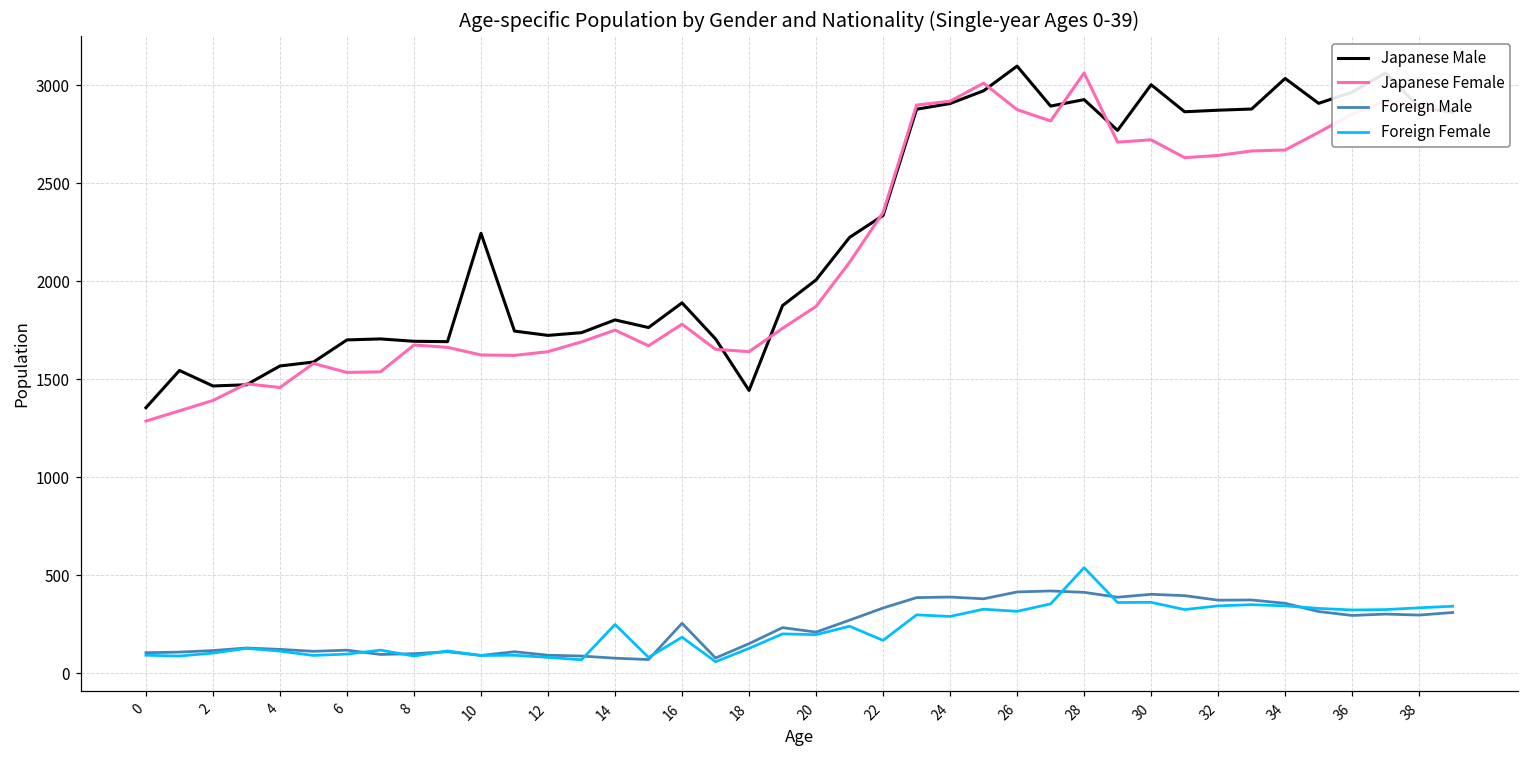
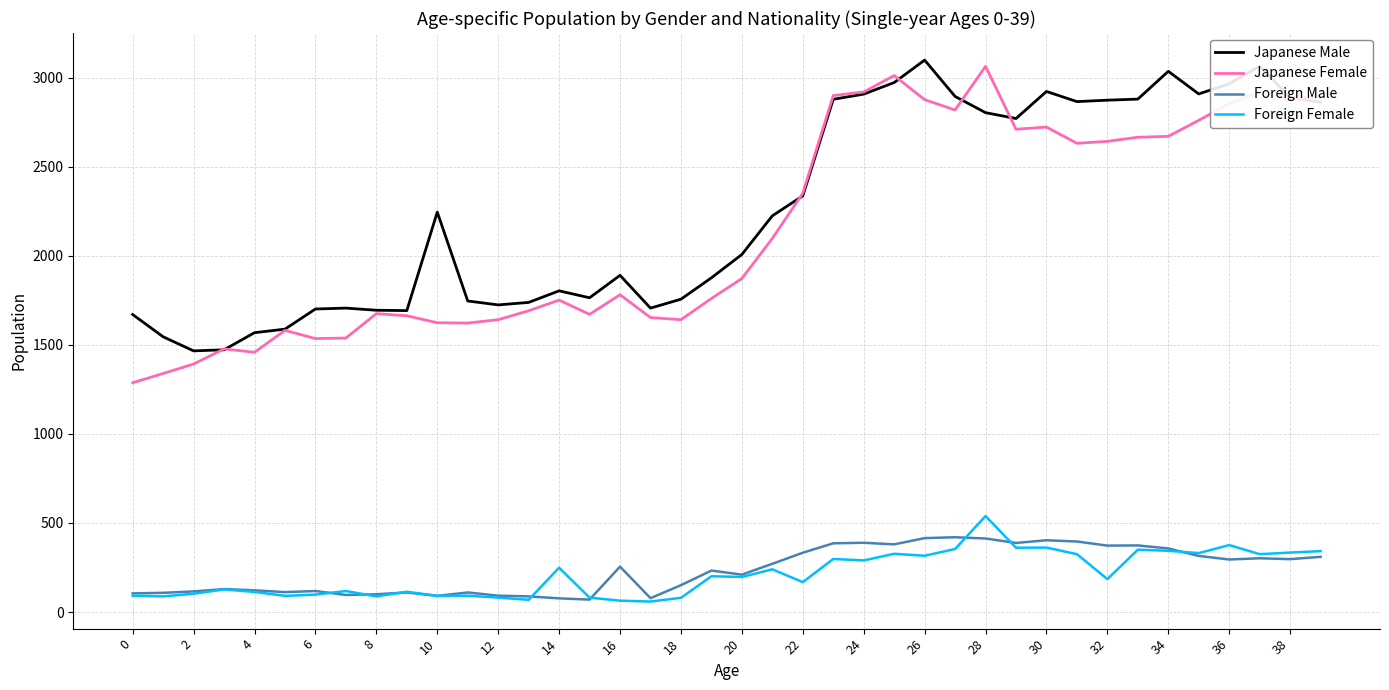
Japanese Male, 0: 1360 -> 1670
Foreign Female, 16: 180 -> 60
Japanese Male, 18: 1440 -> 1760
Foreign Female, 18: 130 -> 80
Japanese Male, 28: 2930 -> 2800
Japanese Male, 30: 3000 -> 2920
Foreign Female, 32: 340 -> 190
Foreign Female, 36: 320 -> 380
